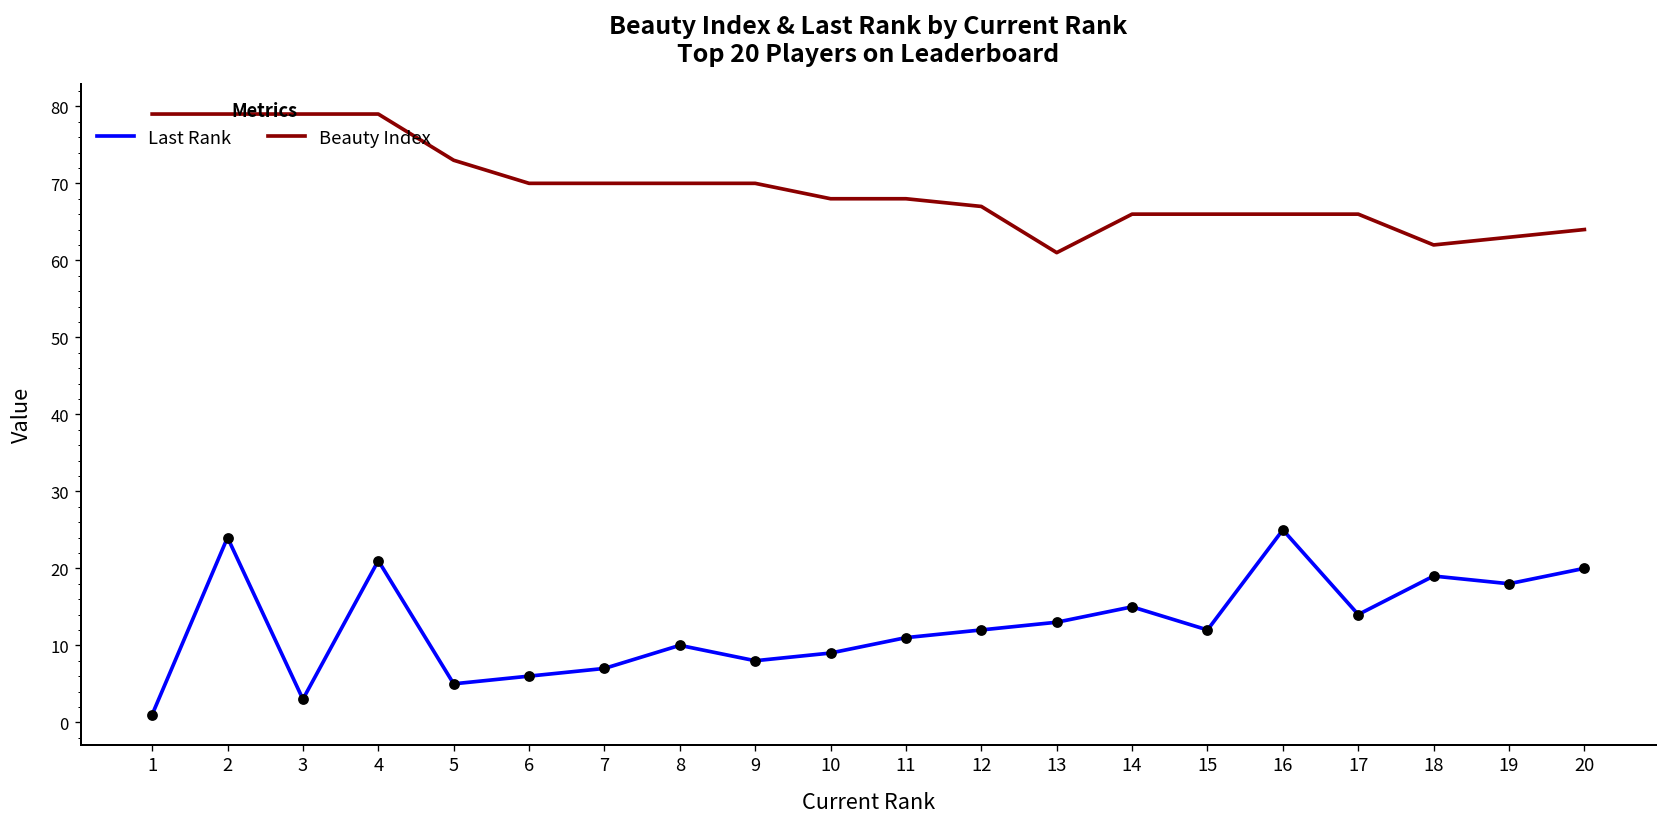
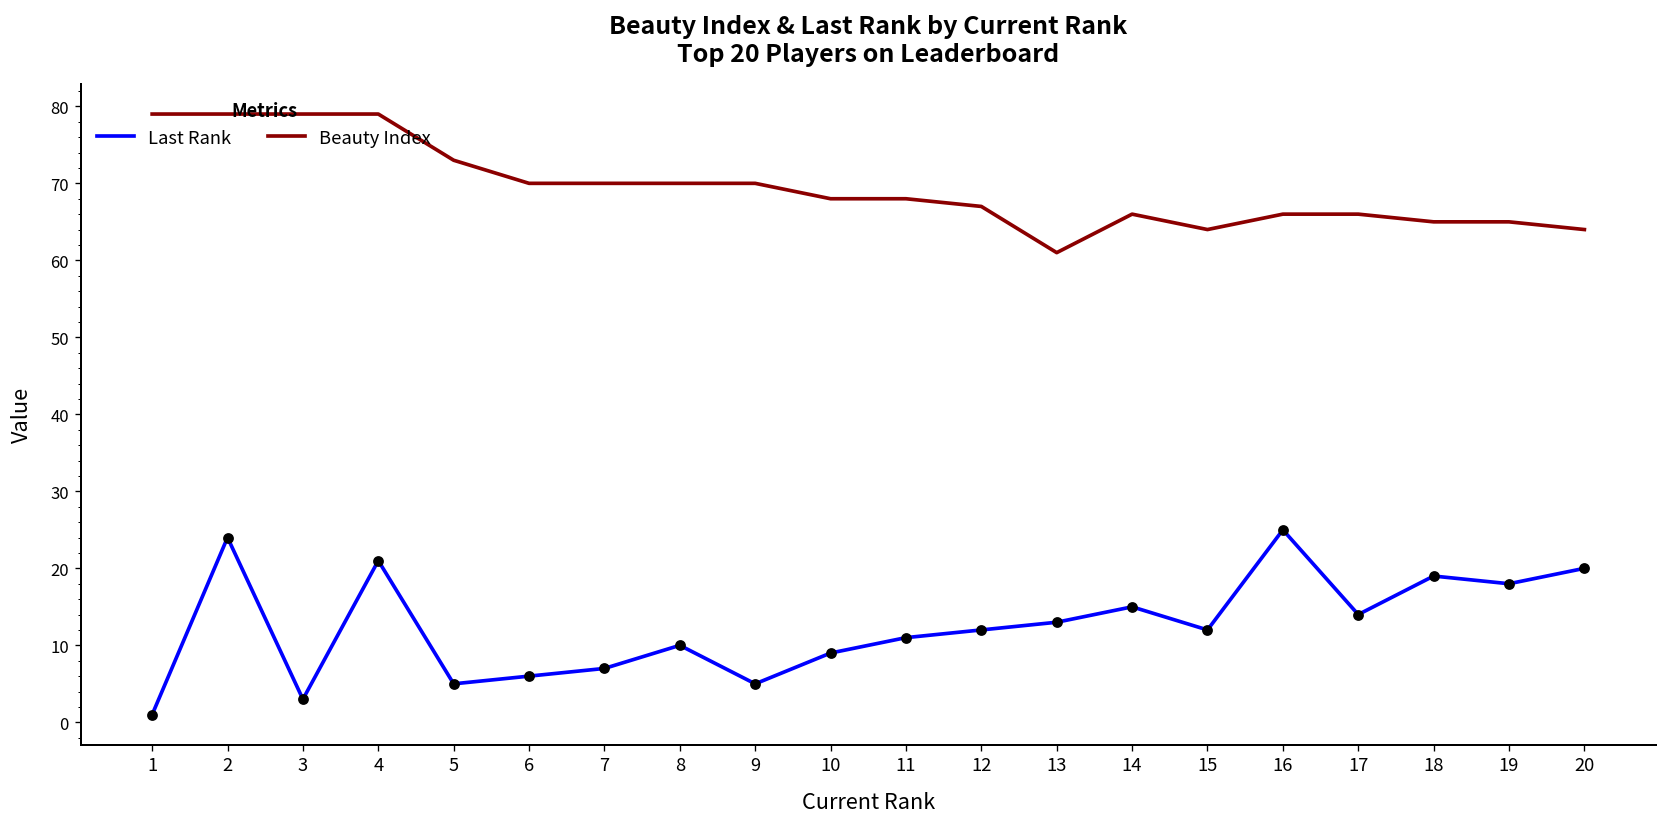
Last Rank, 9: 8 -> 5
Beauty Index, 15: 66 -> 64
Beauty Index, 18: 62 -> 65
Beauty Index, 19: 63 -> 65
